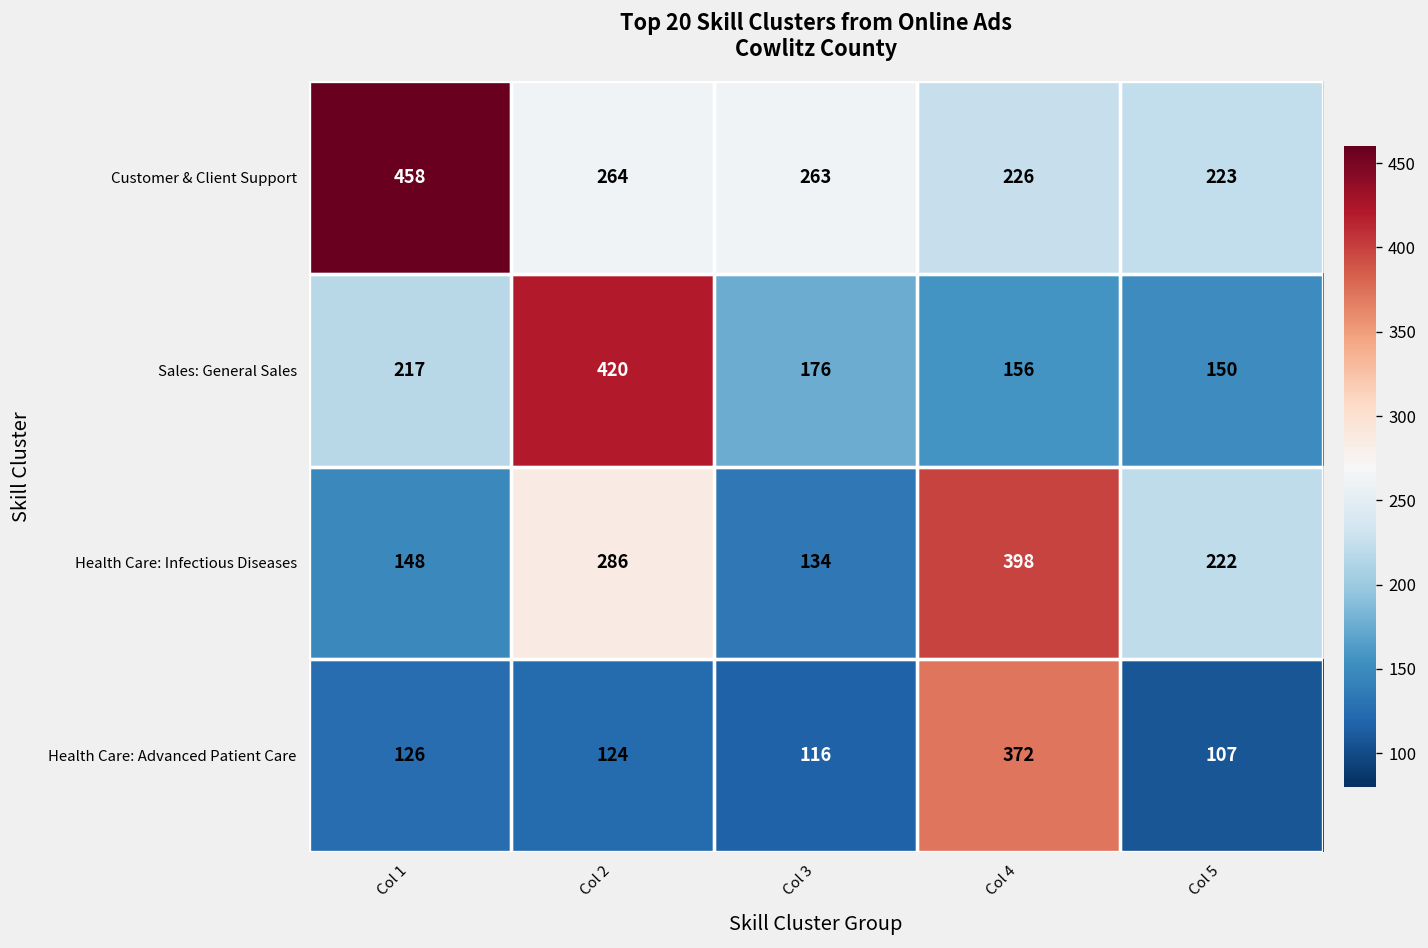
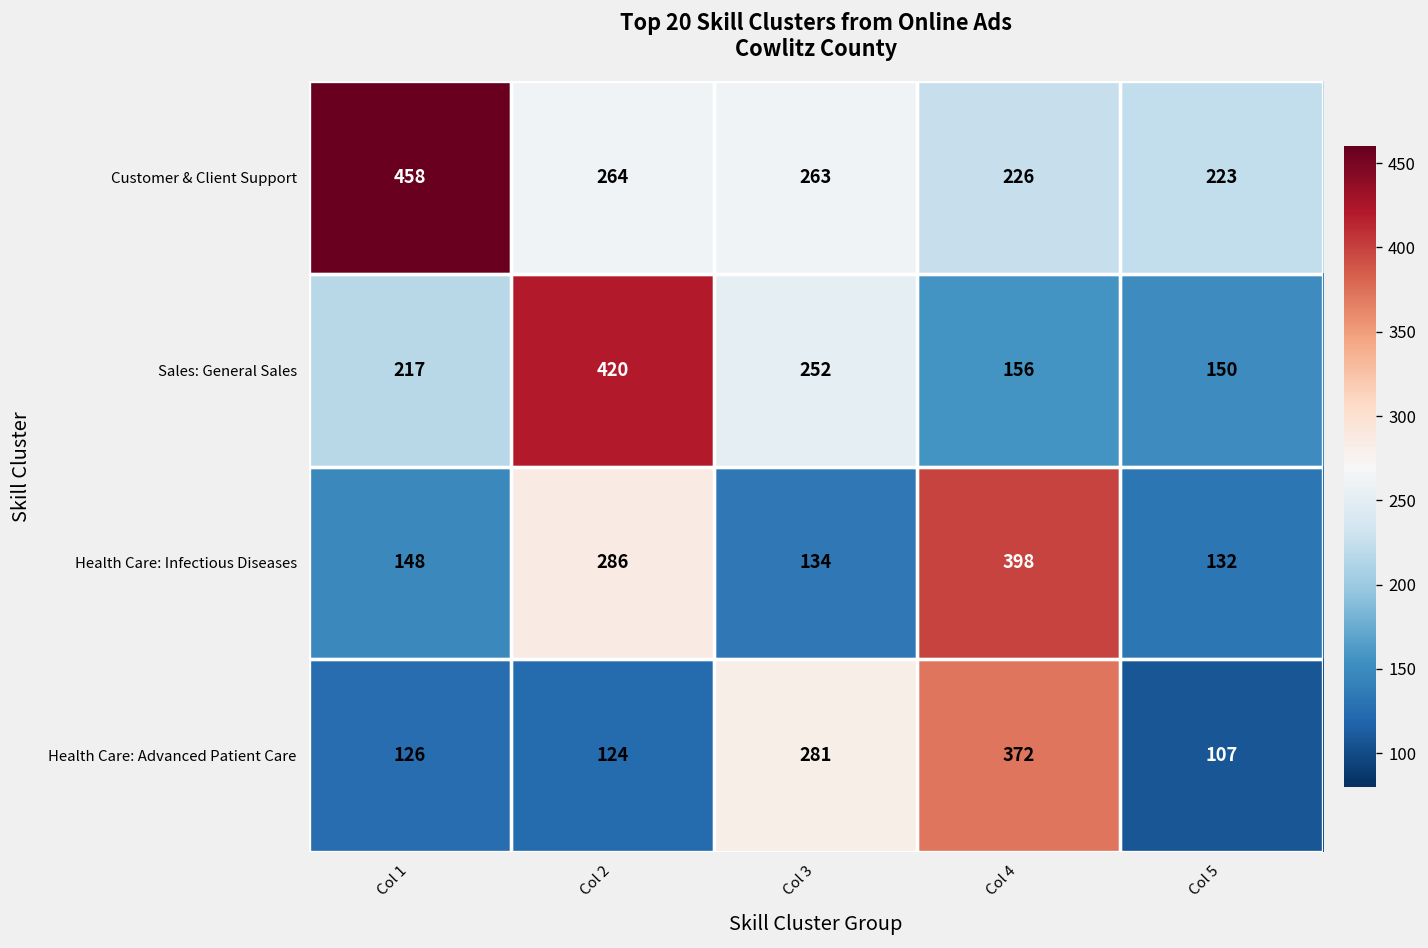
Sales: General Sales, Col 3: 176 -> 252
Health Care: Infectious Diseases, Col 5: 222 -> 132
Health Care: Advanced Patient Care, Col 3: 116 -> 281
